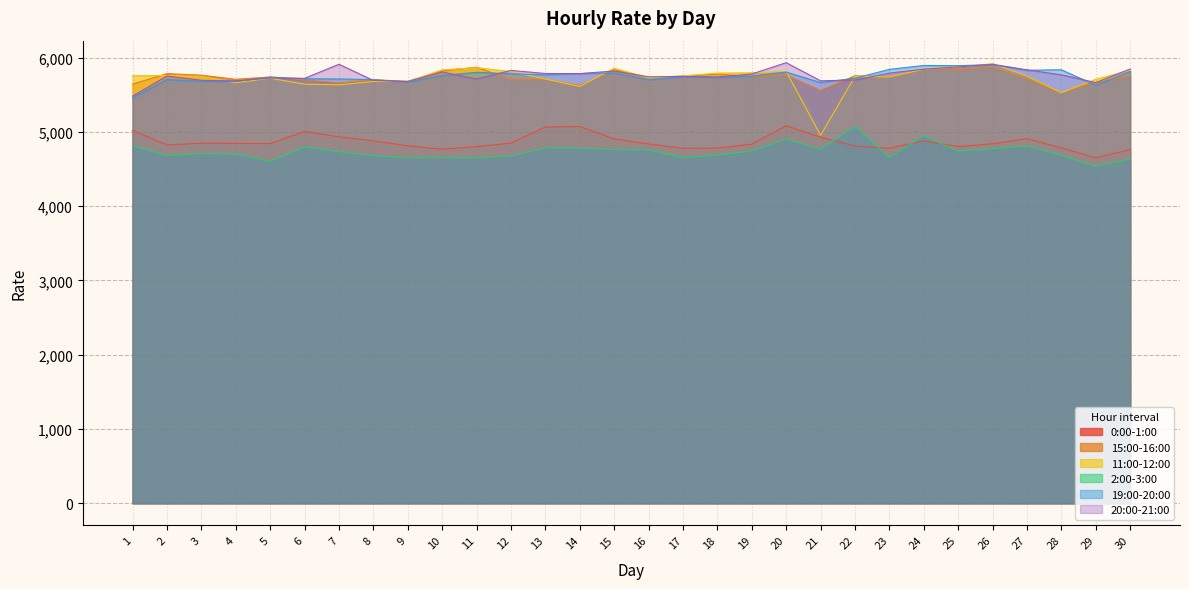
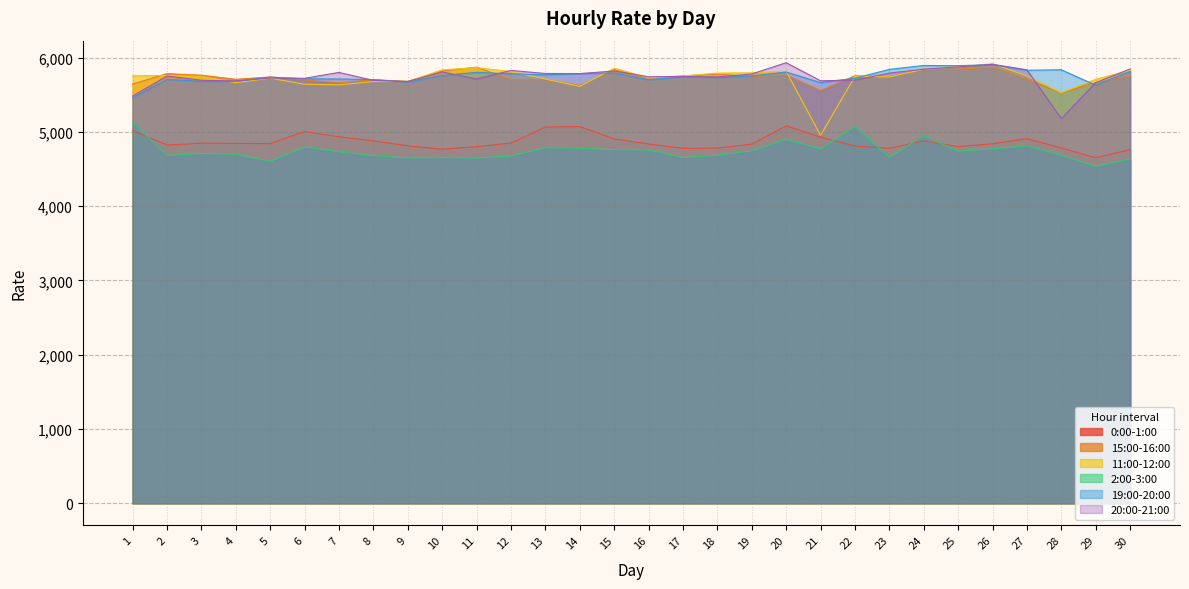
2:00-3:00, 1: 4,800 -> 5,100
20:00-21:00, 7: 5,900 -> 5,800
20:00-21:00, 28: 5,800 -> 5,200
